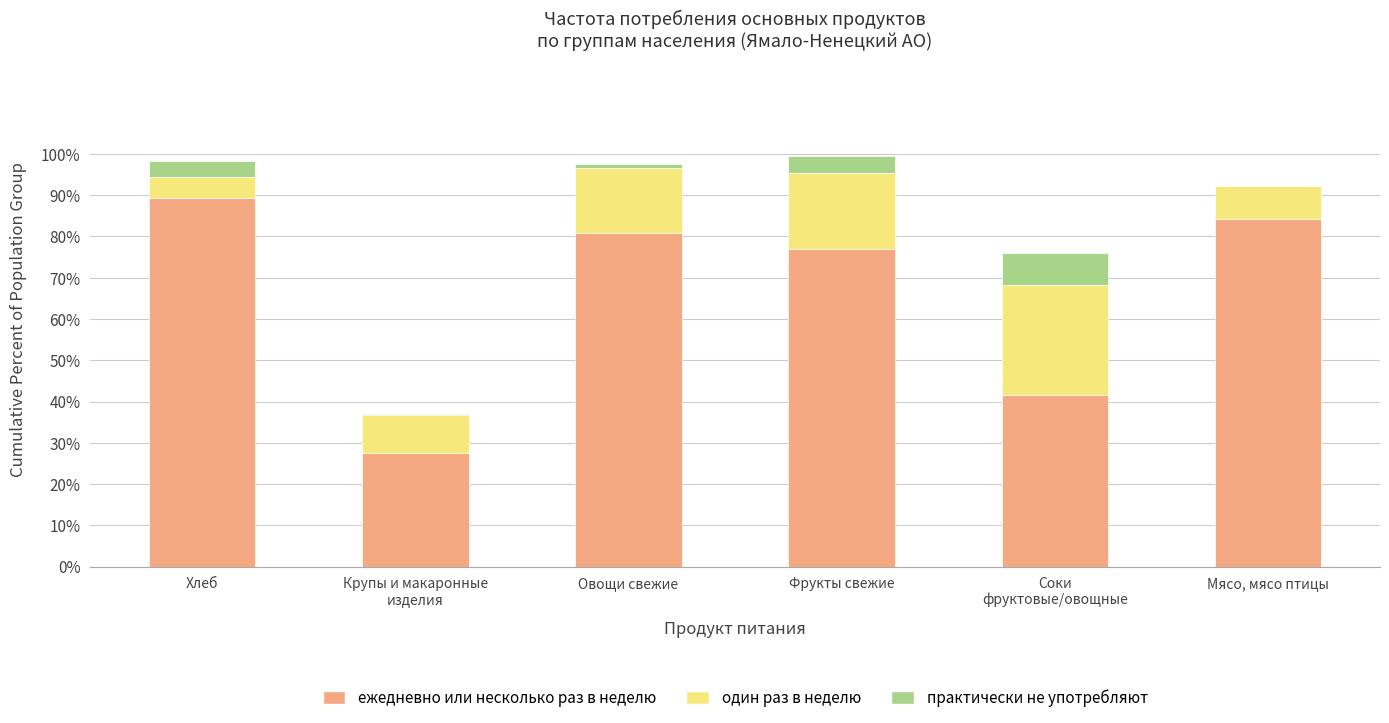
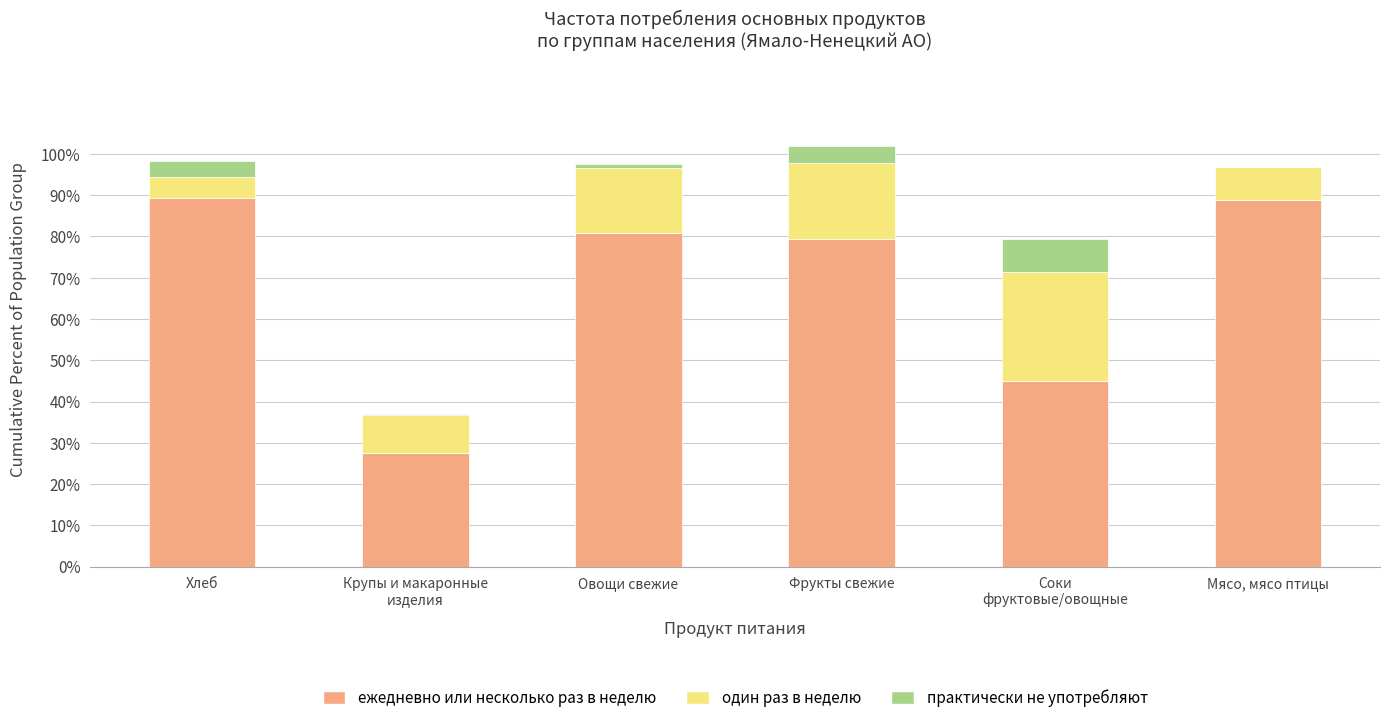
ежедневно или несколько раз в неделю, Фрукты свежие: 77% -> 79%
ежедневно или несколько раз в неделю, Соки фруктовые/овощные: 42% -> 45%
ежедневно или несколько раз в неделю, Мясо, мясо птицы: 84% -> 89%
